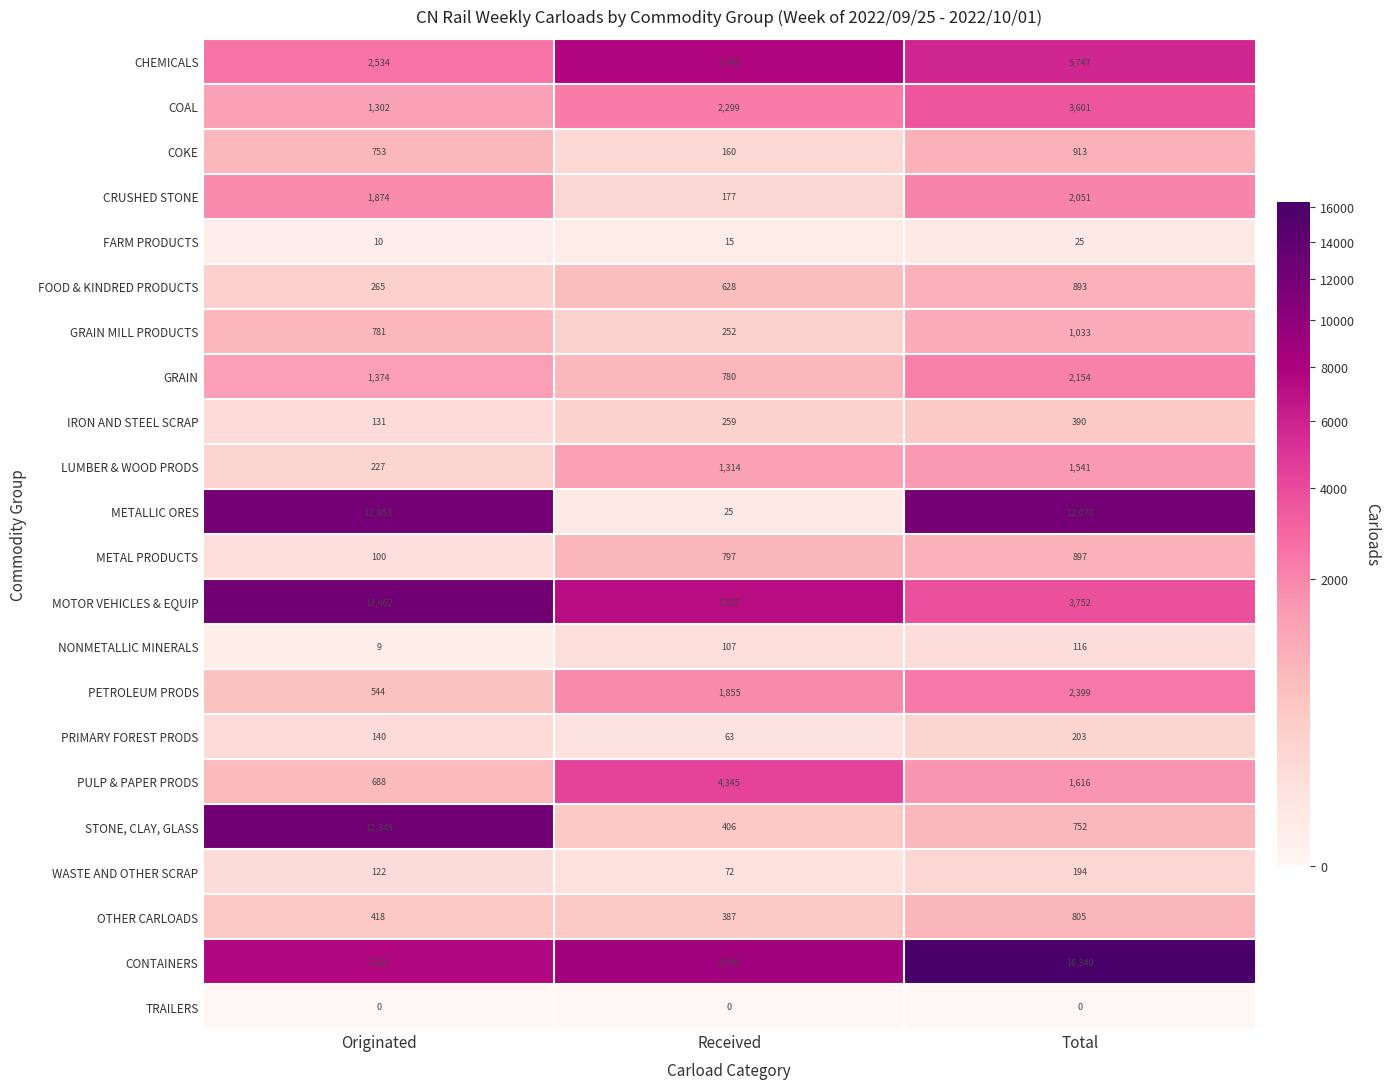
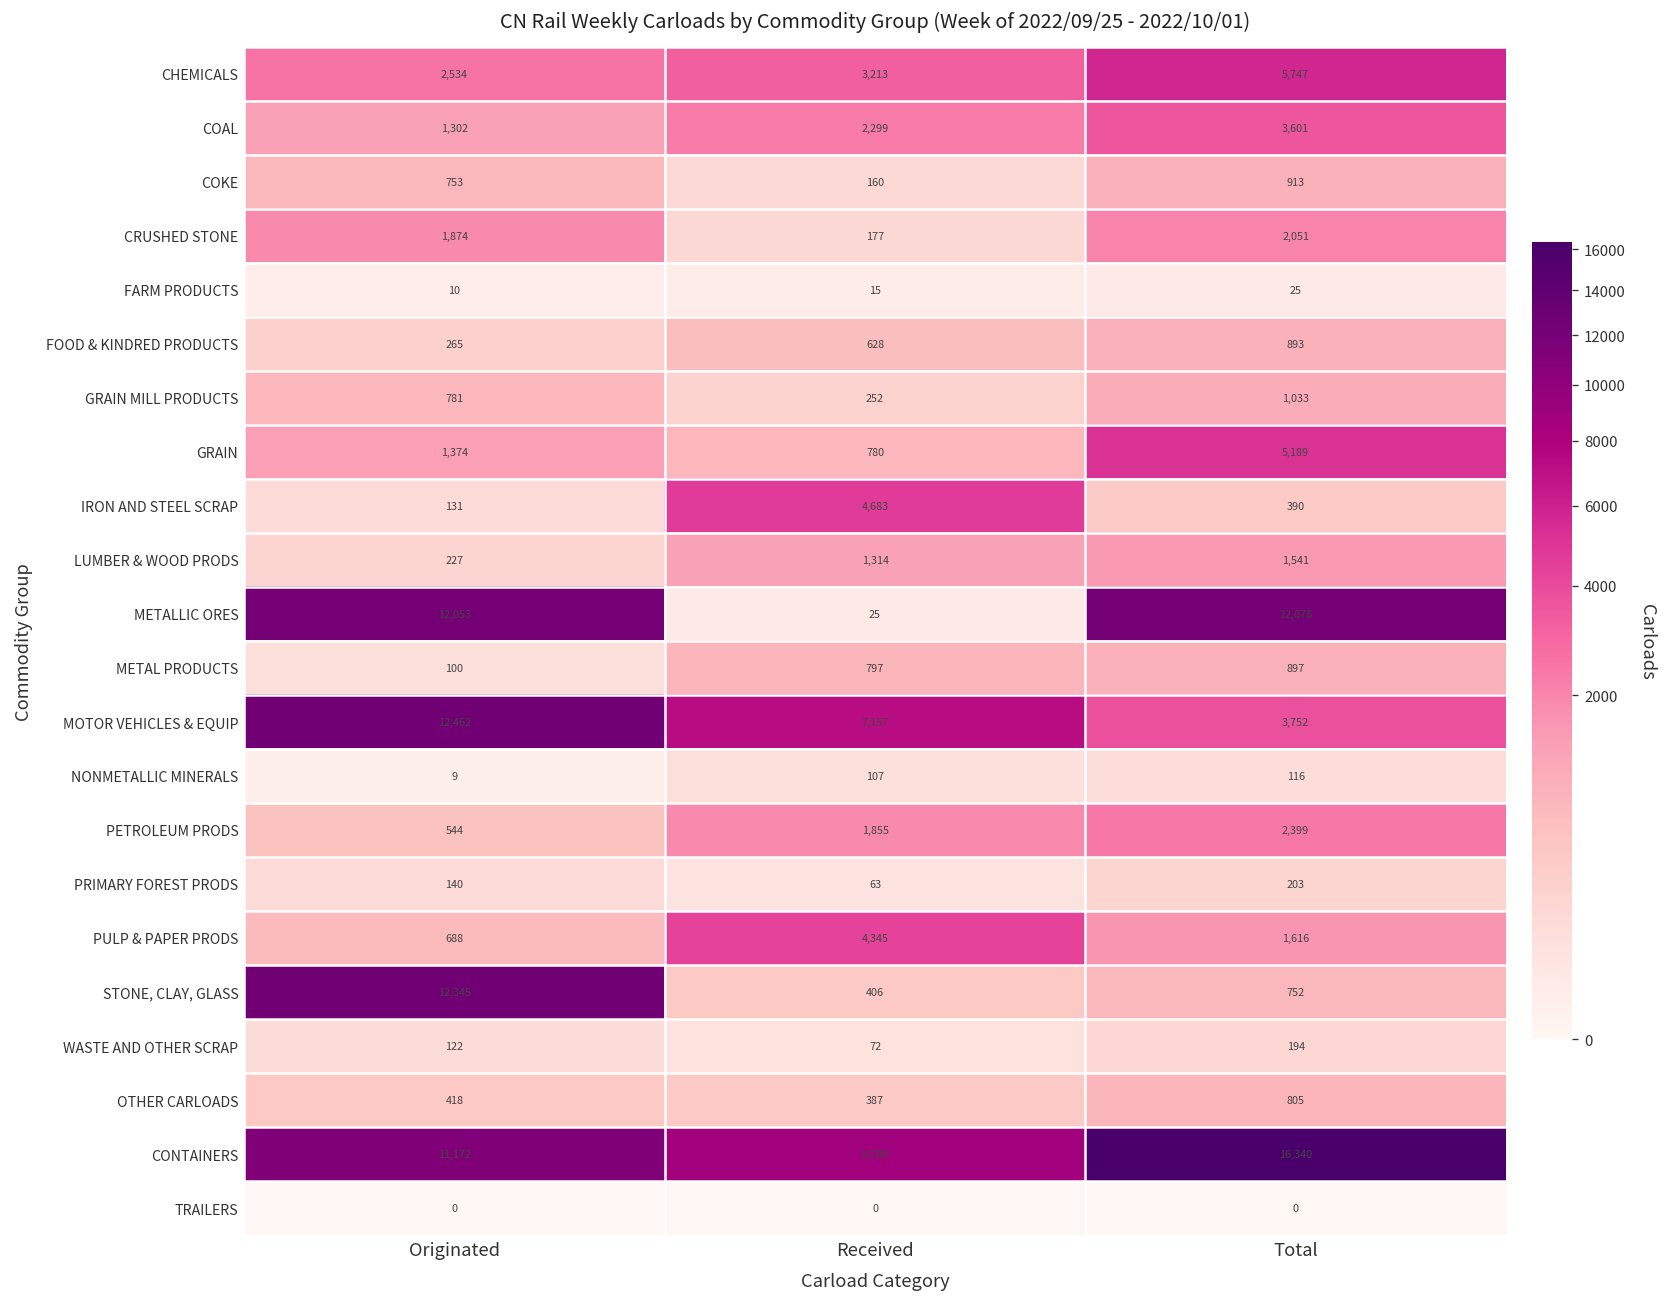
CHEMICALS, Received: 7,743 -> 3,213
GRAIN, Total: 2,154 -> 5,189
IRON AND STEEL SCRAP, Received: 259 -> 4,683
CONTAINERS, Originated: 7,631 -> 11,172
